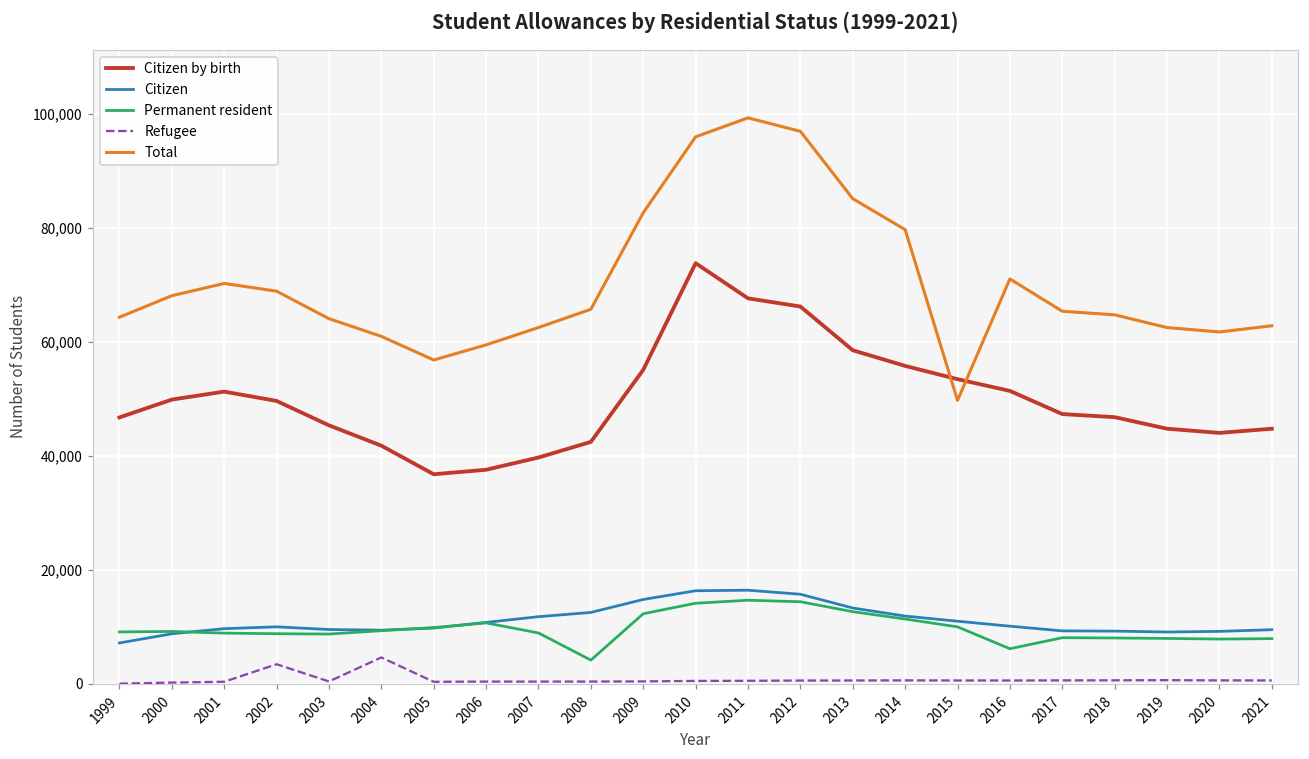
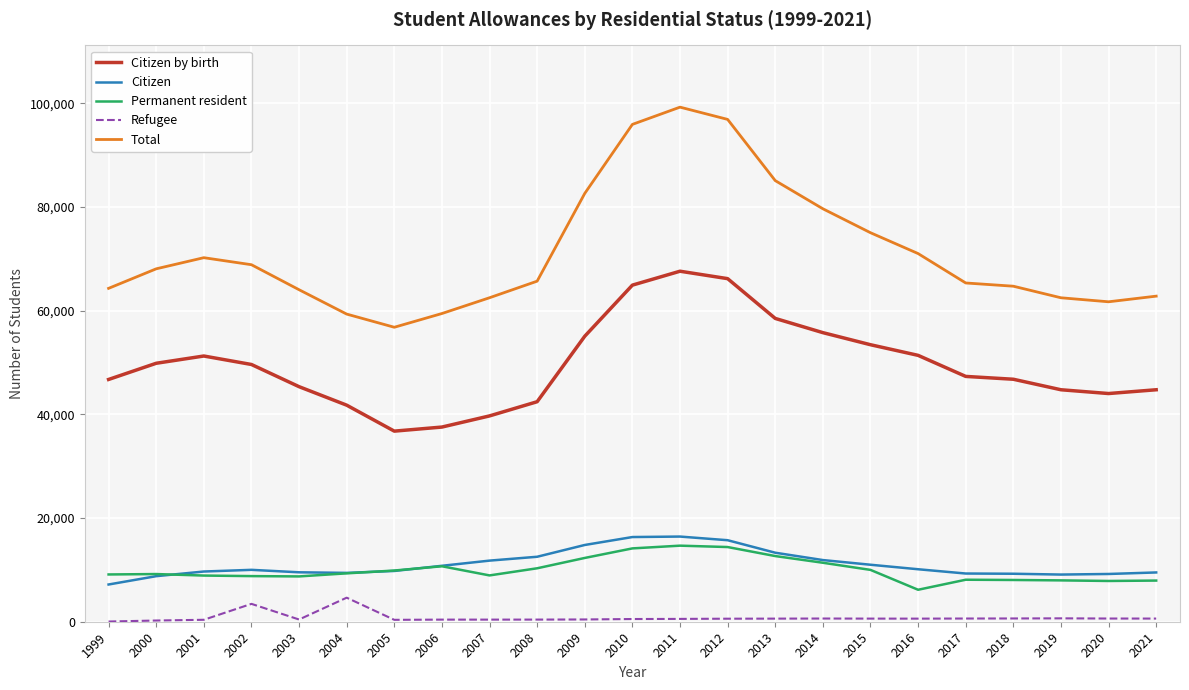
Total, 2004: 61,000 -> 59,000
Permanent resident, 2008: 4,000 -> 10,000
Citizen by birth, 2010: 74,000 -> 65,000
Total, 2015: 50,000 -> 75,000
